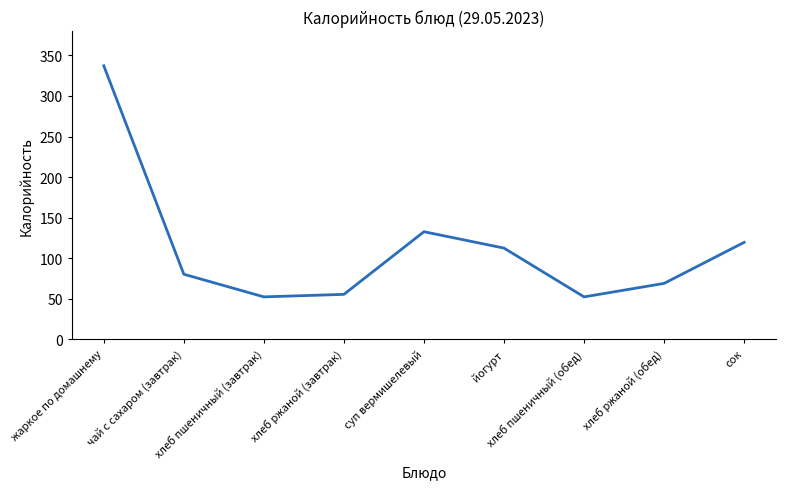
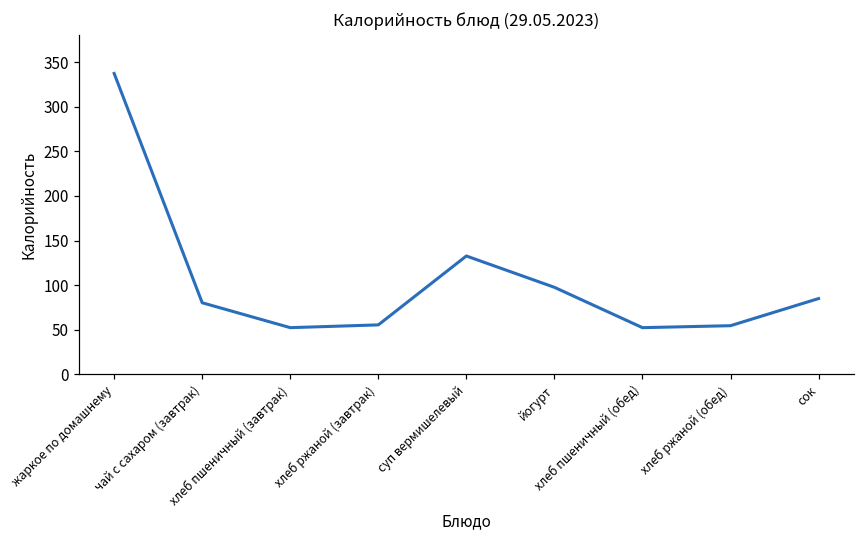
йогурт: 110 -> 100
хлеб ржаной (обед): 70 -> 50
сок: 120 -> 90
